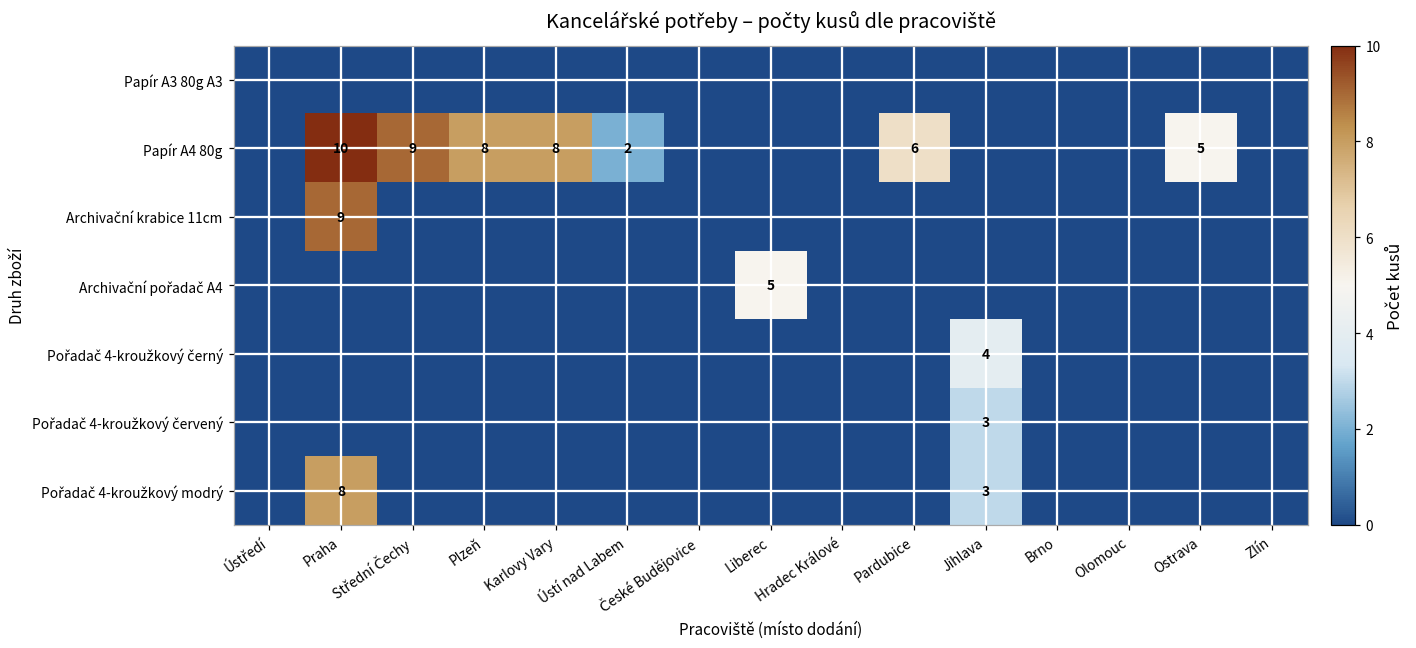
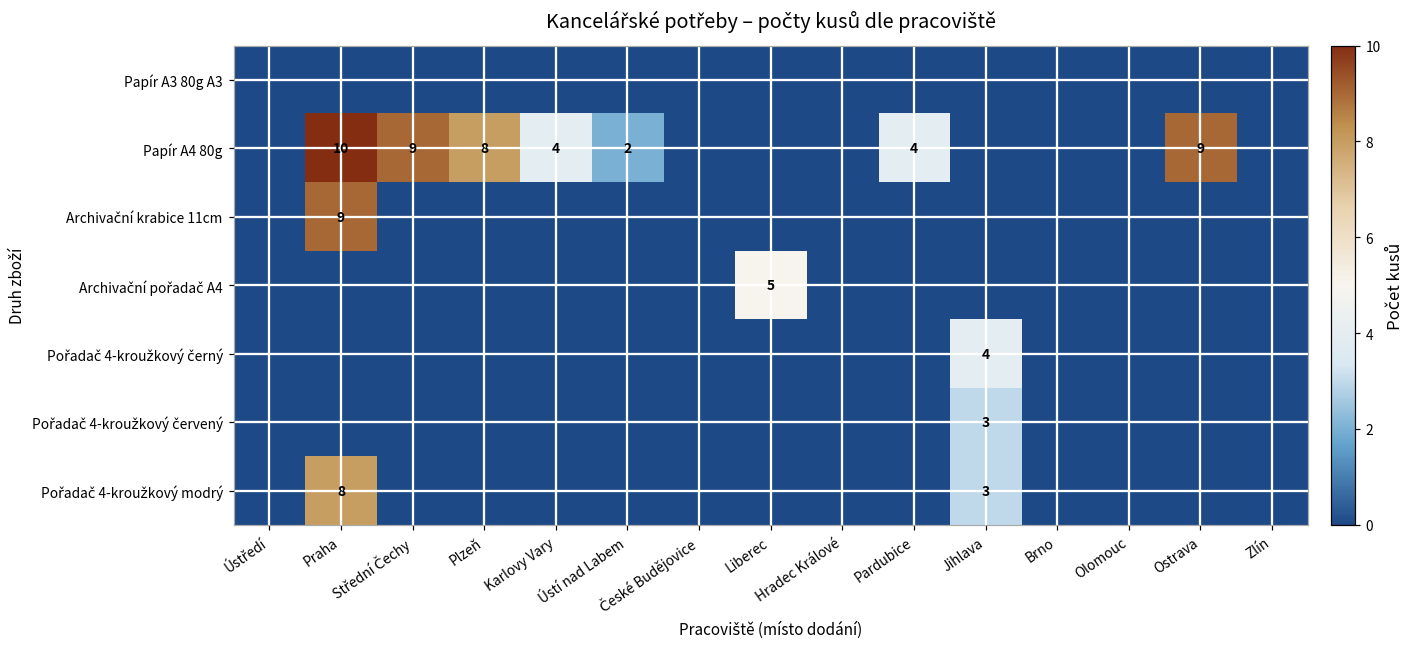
Papír A4 80g, Karlovy Vary: 8 -> 4
Papír A4 80g, Pardubice: 6 -> 4
Papír A4 80g, Ostrava: 5 -> 9
